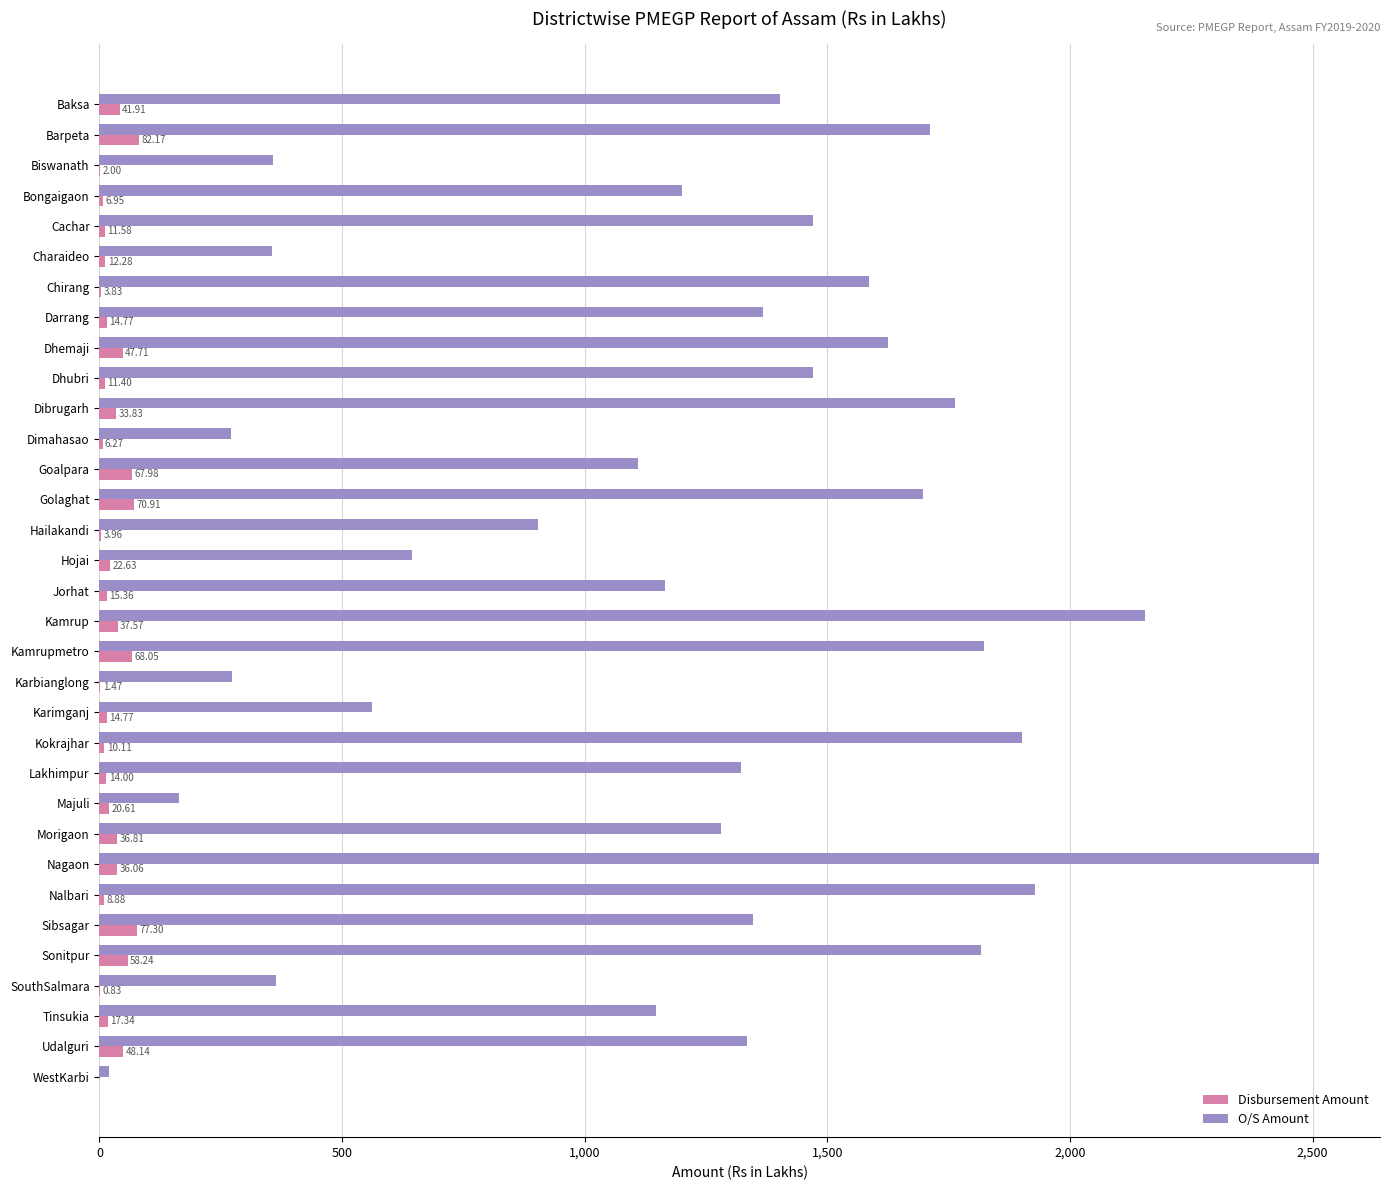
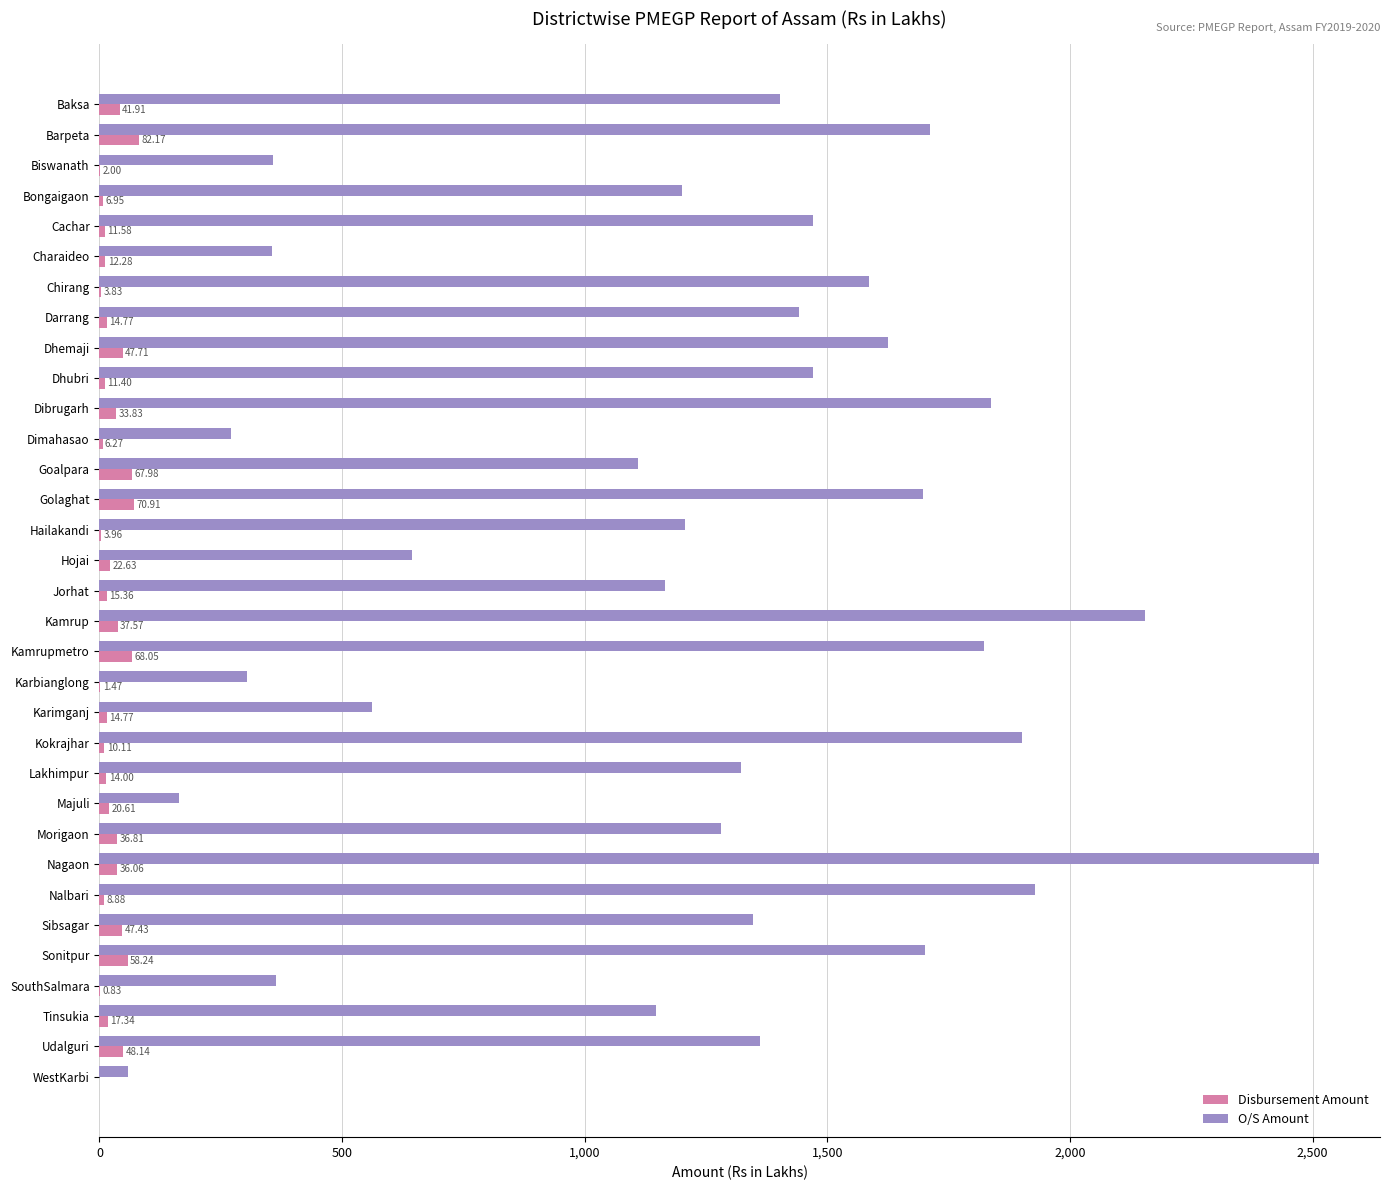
O/S Amount, Darrang: 1,370 -> 1,440
O/S Amount, Dibrugarh: 1,760 -> 1,840
O/S Amount, Hailakandi: 900 -> 1,210
O/S Amount, Karbianglong: 270 -> 300
Disbursement Amount, Sibsagar: 77.30 -> 47.43
O/S Amount, Sonitpur: 1,820 -> 1,700
O/S Amount, Udalguri: 1,330 -> 1,360
O/S Amount, WestKarbi: 20 -> 60
